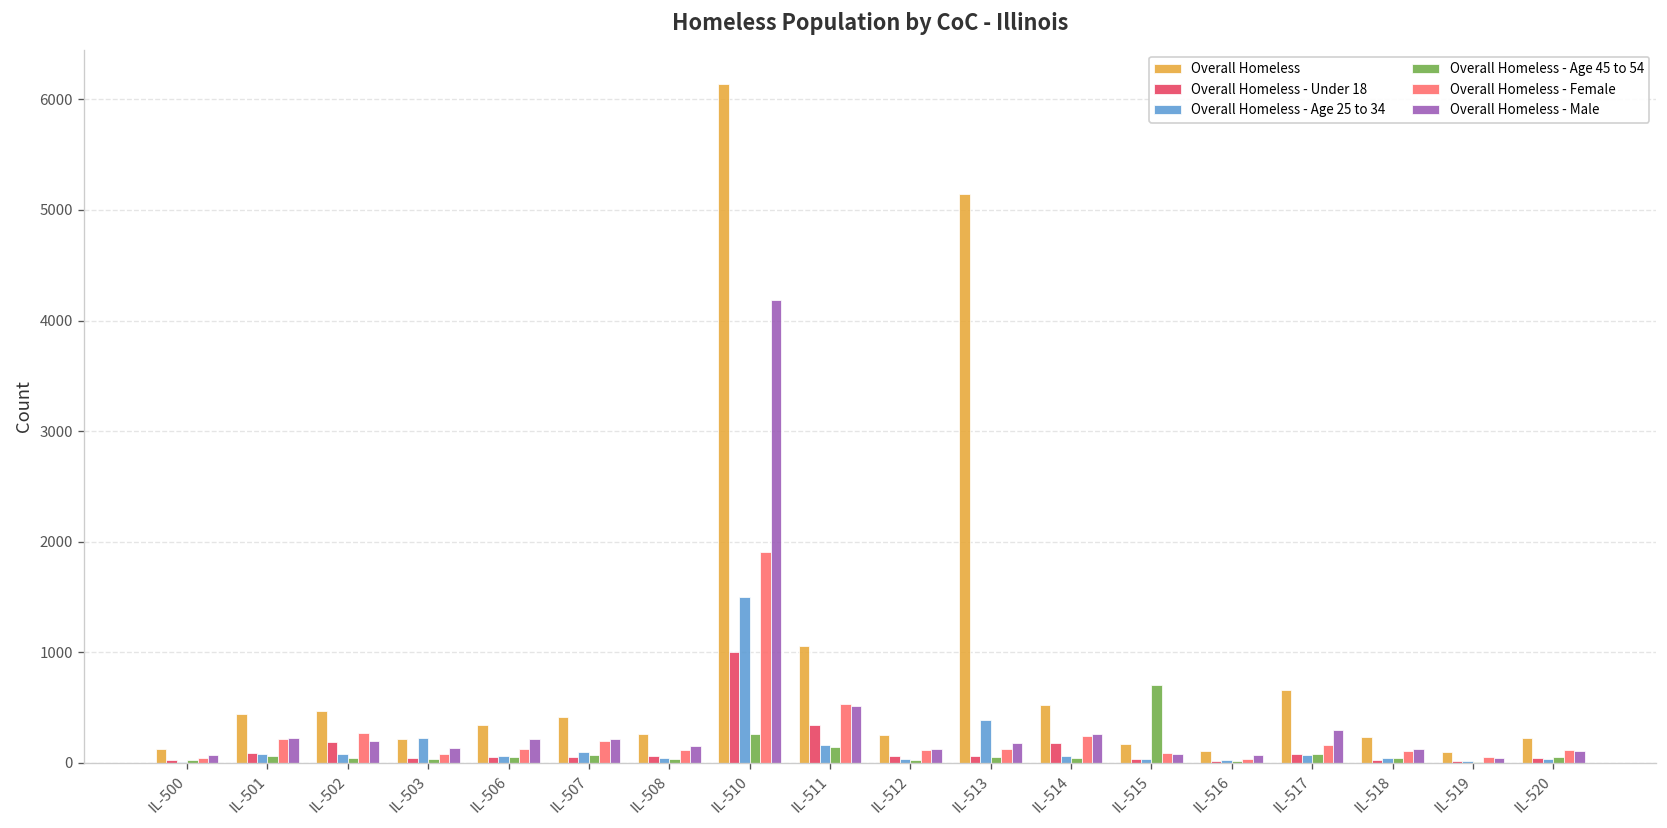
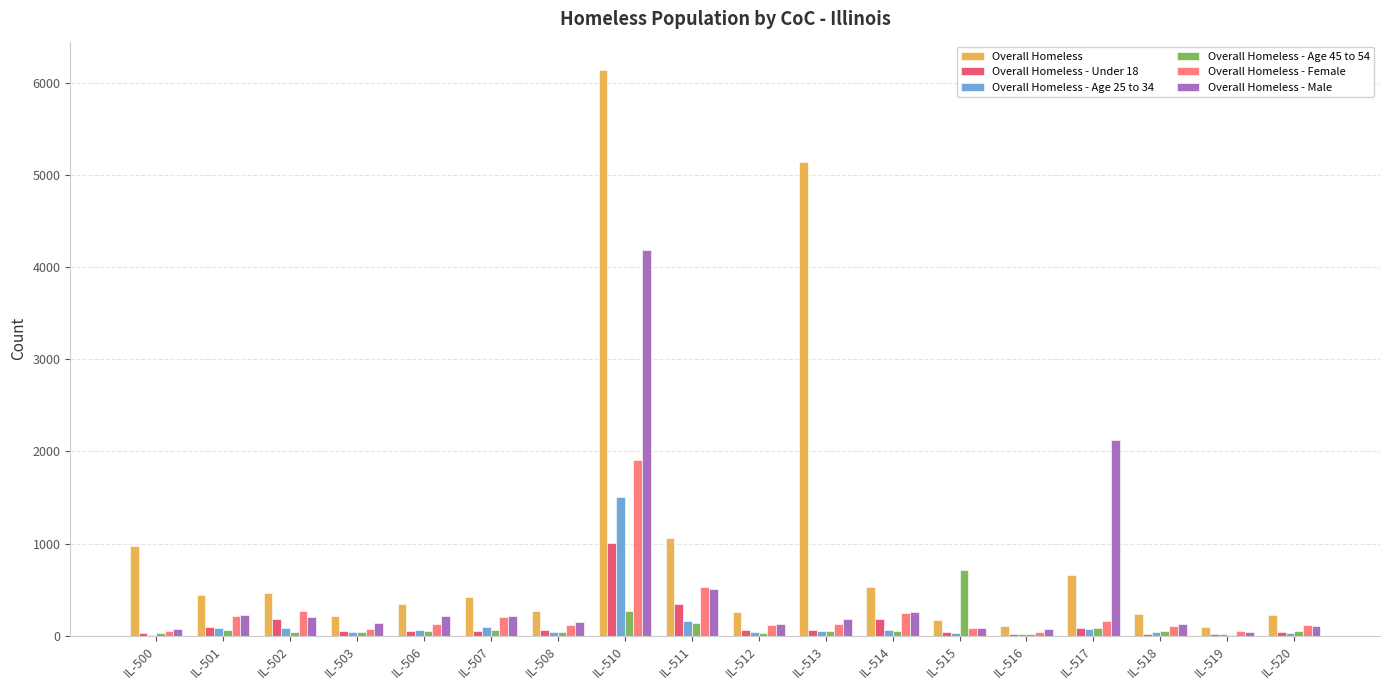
Overall Homeless, IL-500: 100 -> 1000
Overall Homeless - Age 25 to 34, IL-503: 200 -> 0
Overall Homeless - Age 25 to 34, IL-513: 400 -> 100
Overall Homeless - Male, IL-517: 300 -> 2100
